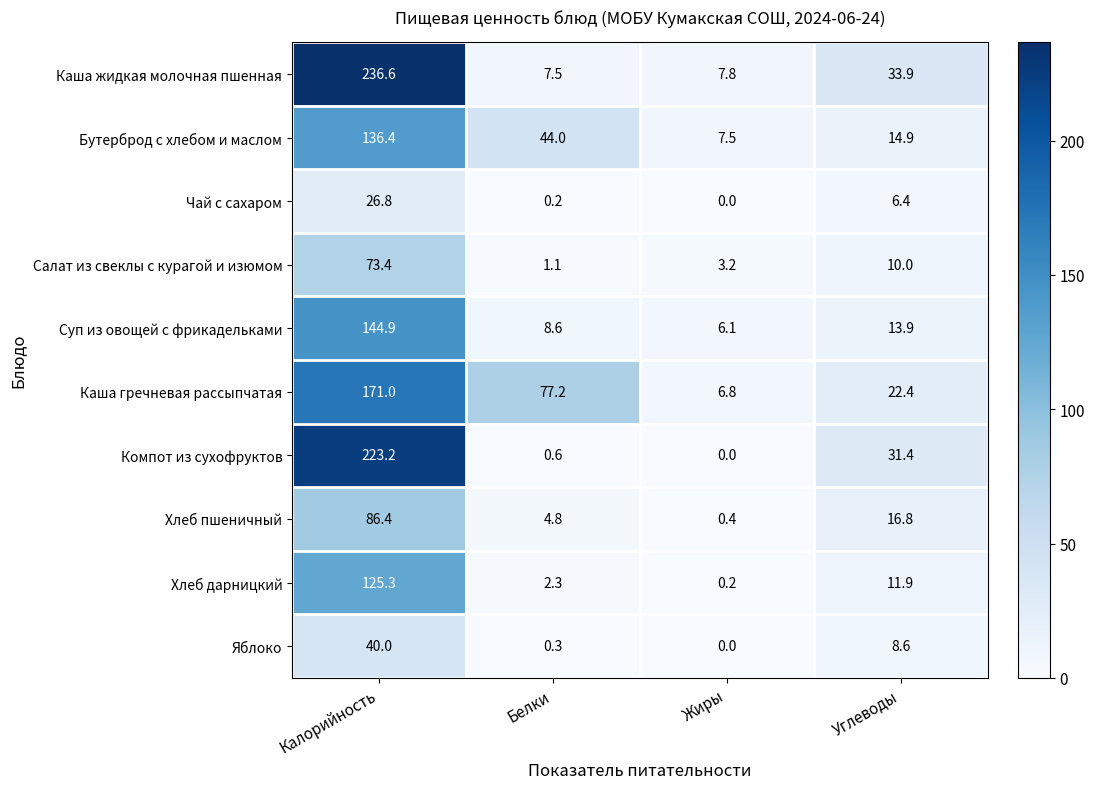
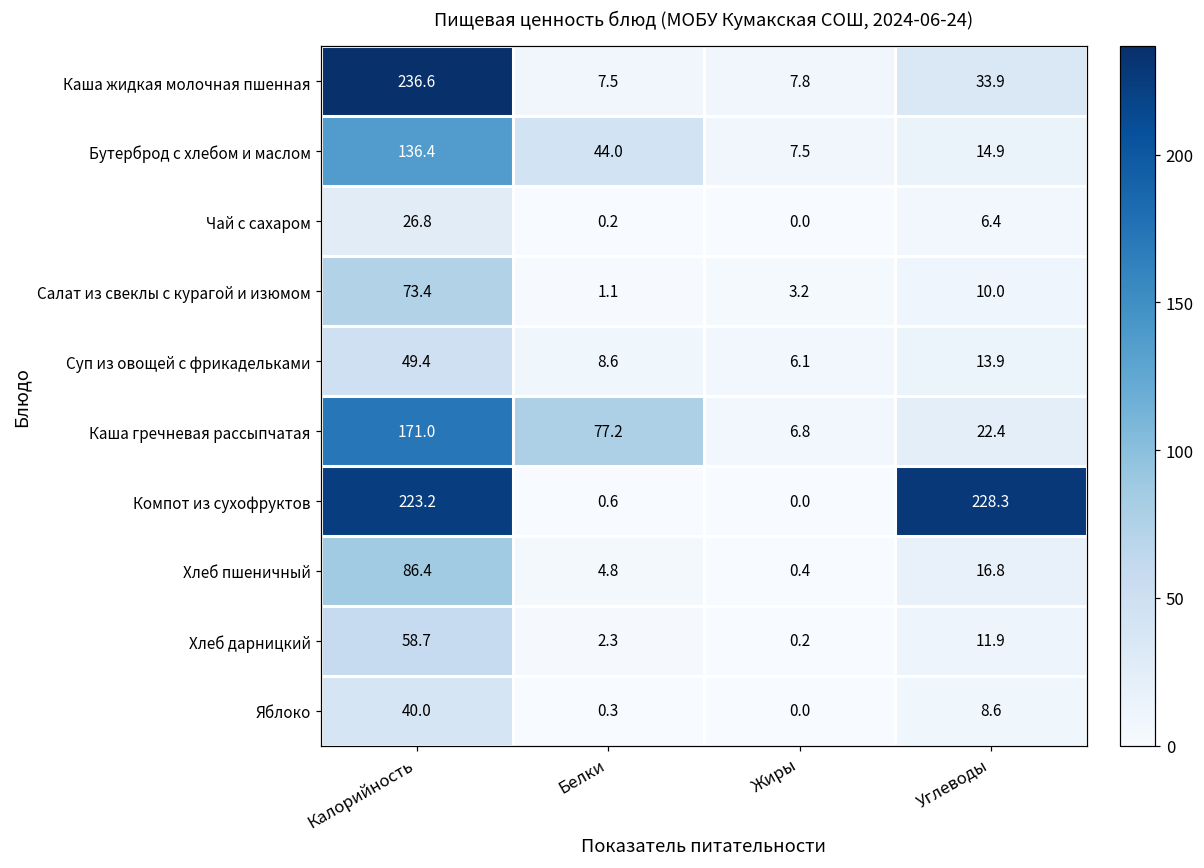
Суп из овощей с фрикадельками, Калорийность: 144.9 -> 49.4
Компот из сухофруктов, Углеводы: 31.4 -> 228.3
Хлеб дарницкий, Калорийность: 125.3 -> 58.7
